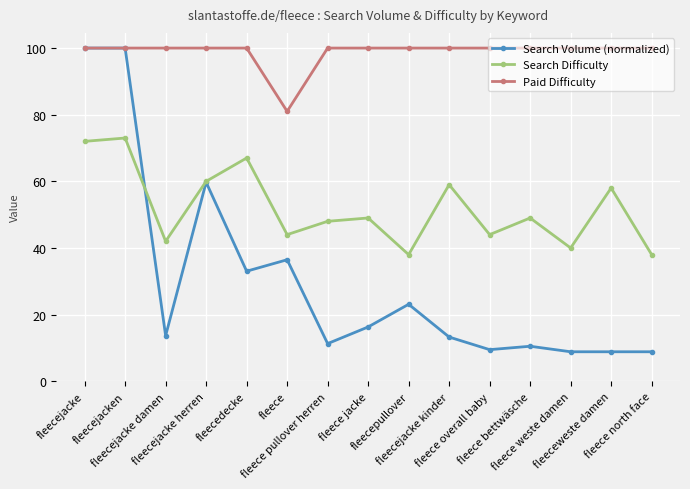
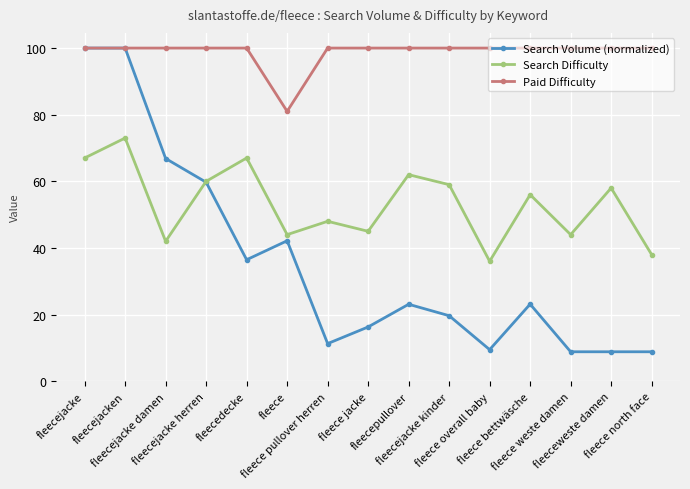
Search Difficulty, fleecejacke: 72 -> 67
Search Volume (normalized), fleecejacke damen: 14 -> 67
Search Volume (normalized), fleecedecke: 33 -> 36
Search Volume (normalized), fleece: 36 -> 42
Search Difficulty, fleece jacke: 49 -> 45
Search Difficulty, fleecepullover: 38 -> 62
Search Volume (normalized), fleecejacke kinder: 13 -> 20
Search Difficulty, fleece overall baby: 44 -> 36
Search Volume (normalized), fleece bettwäsche: 10 -> 23
Search Difficulty, fleece bettwäsche: 49 -> 56
Search Difficulty, fleece weste damen: 40 -> 44
